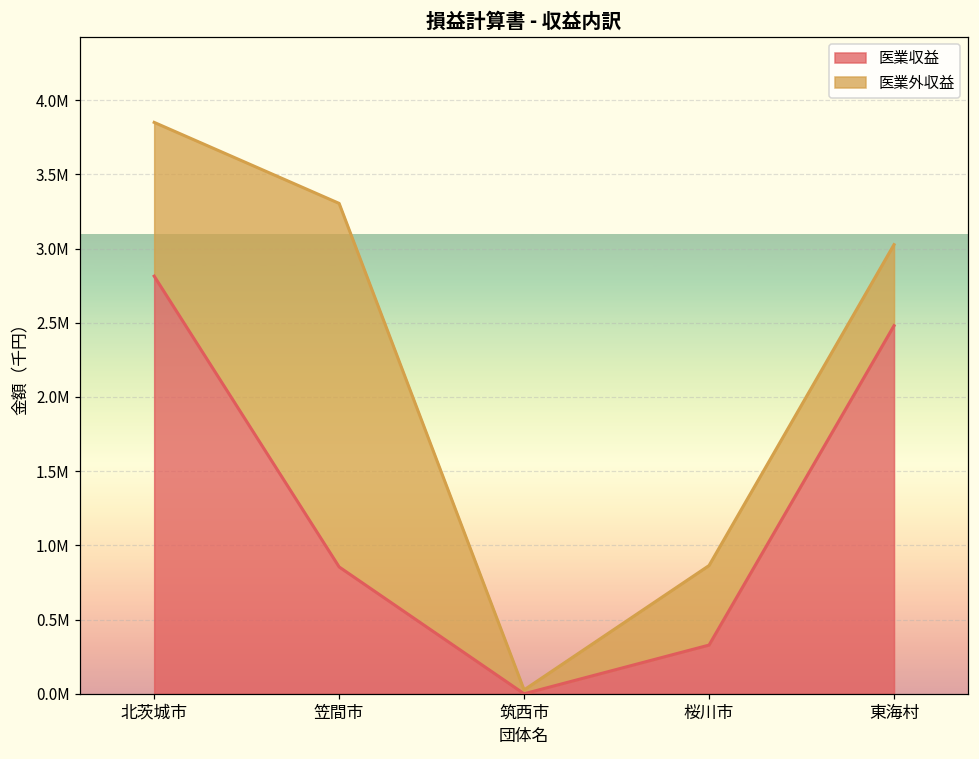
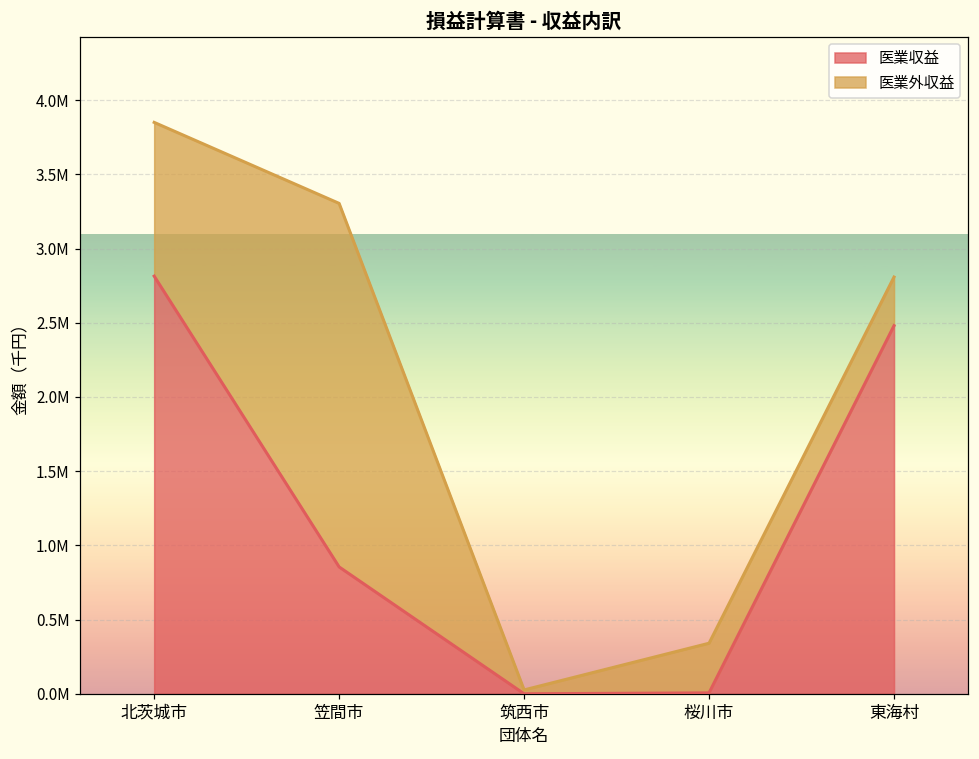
医業収益, 桜川市: 330000 -> 10000
医業外収益, 桜川市: 540000 -> 330000
医業外収益, 東海村: 550000 -> 330000
